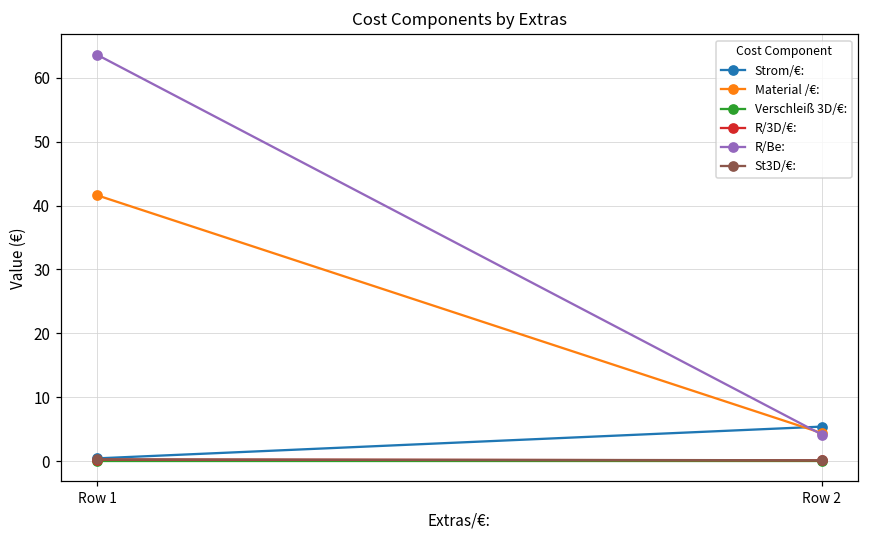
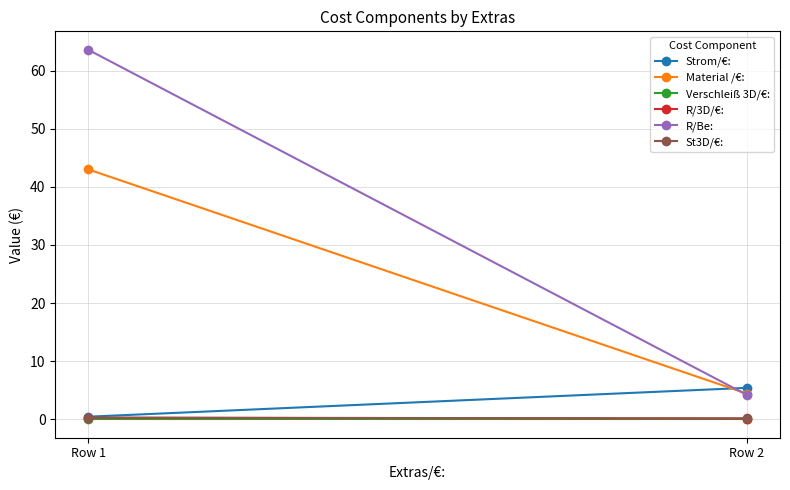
Material /€:, Row 1: 42 -> 43
